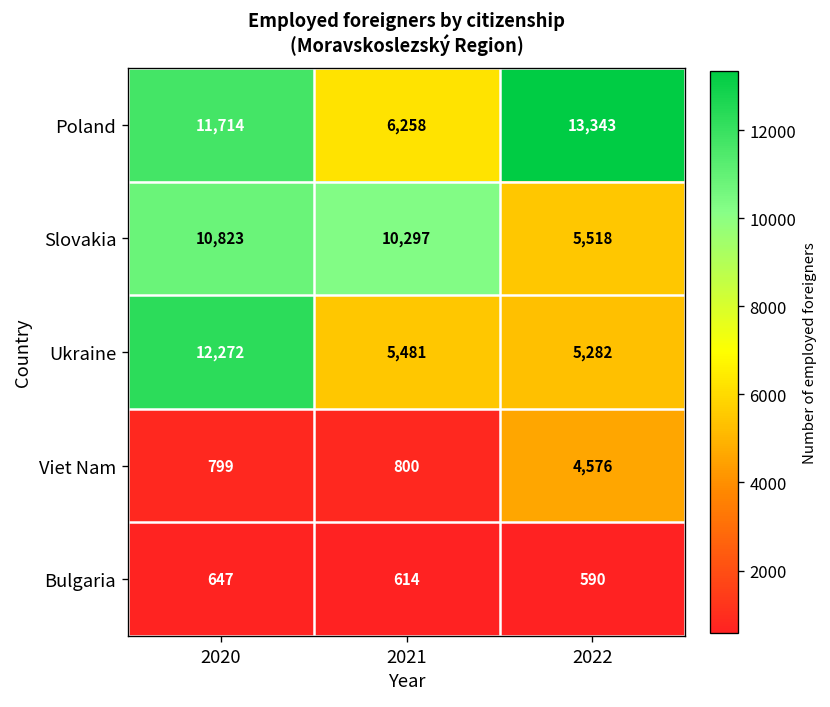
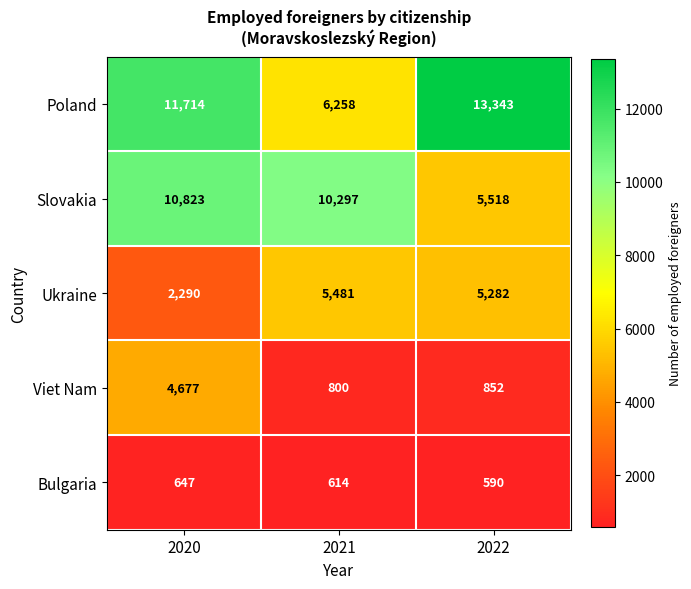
Ukraine, 2020: 12,272 -> 2,290
Viet Nam, 2020: 799 -> 4,677
Viet Nam, 2022: 4,576 -> 852
